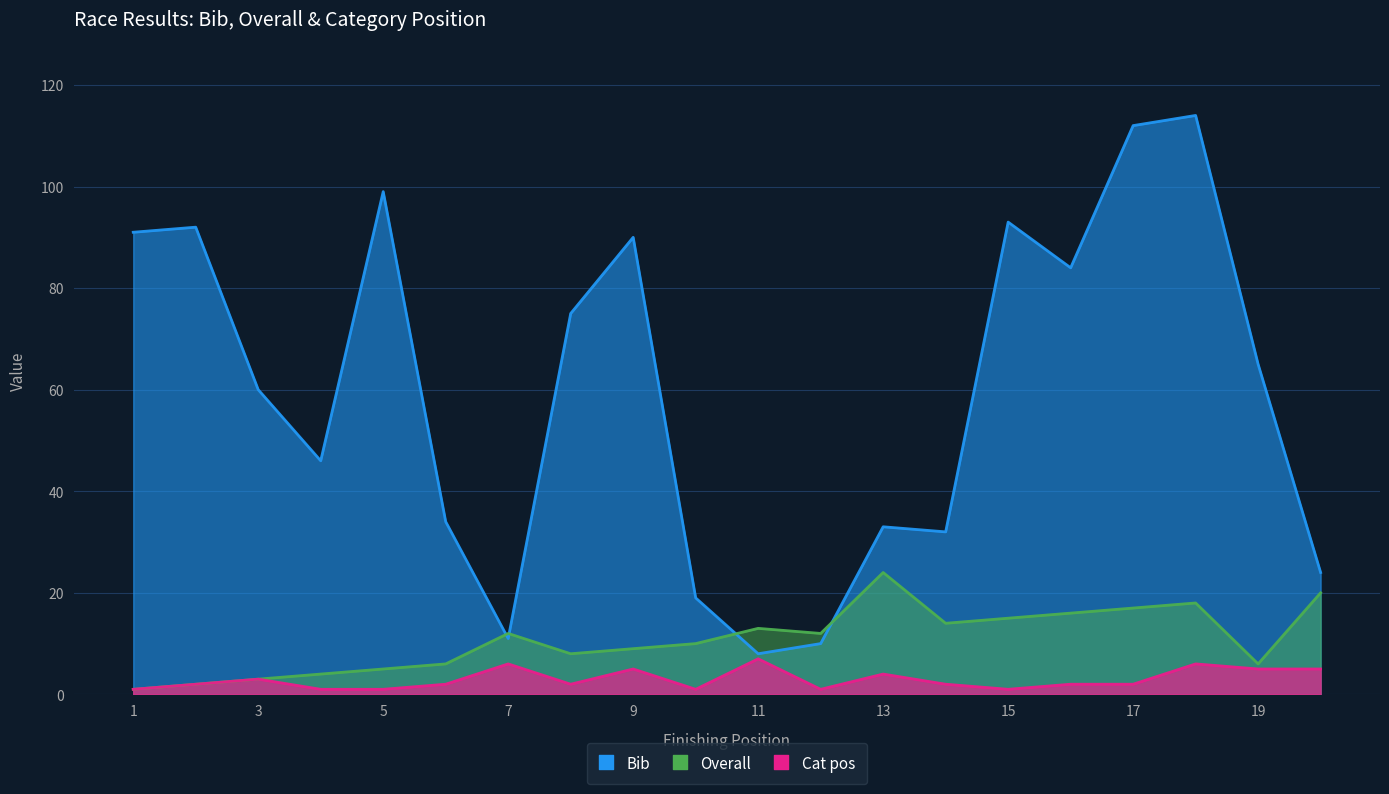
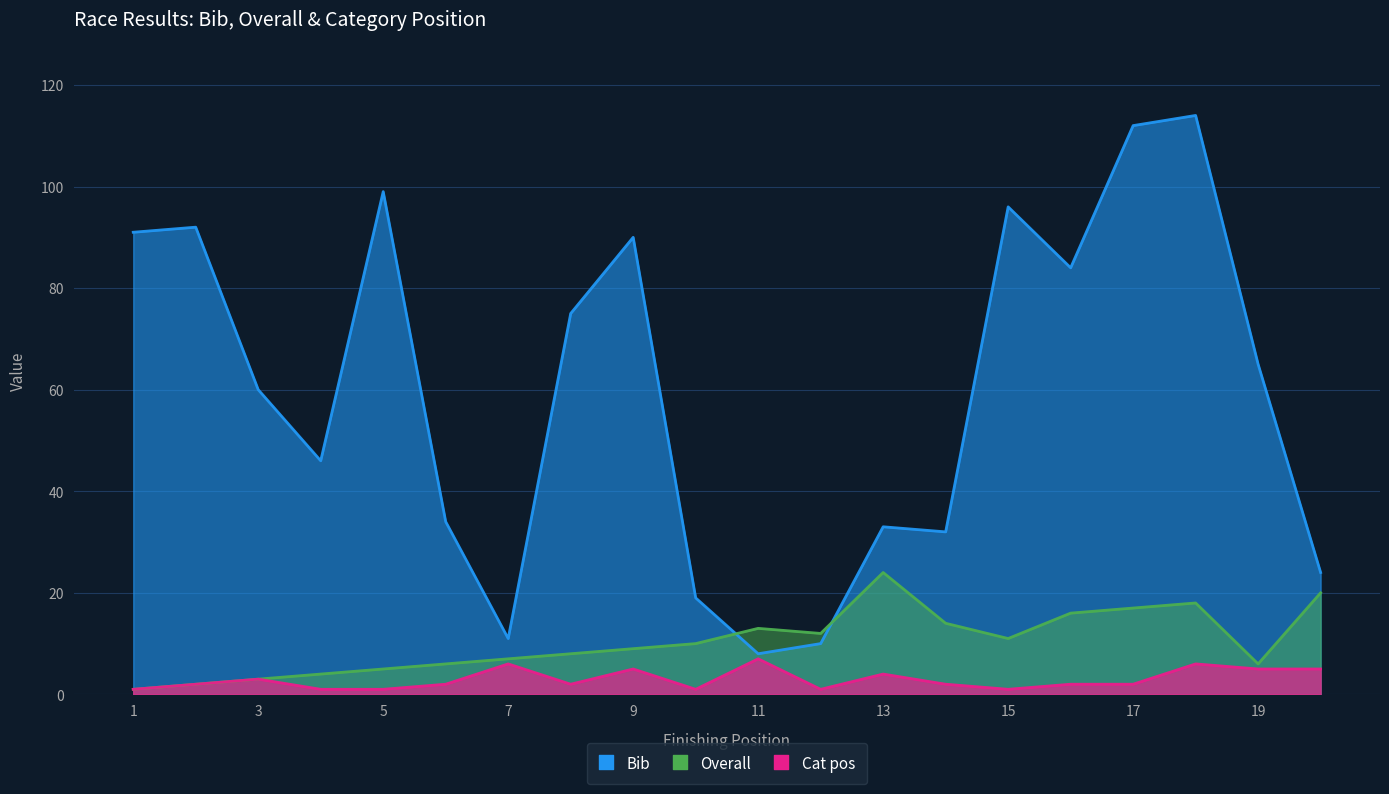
Overall, 7: 12 -> 7
Bib, 15: 93 -> 96
Overall, 15: 15 -> 11
